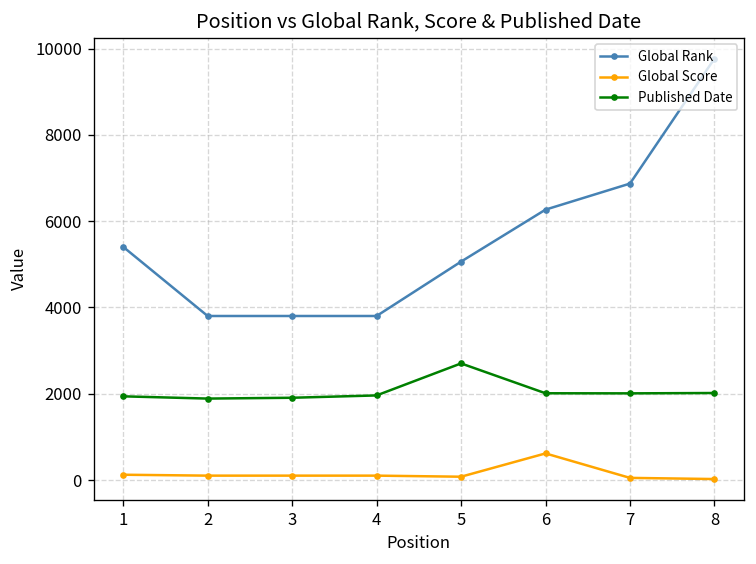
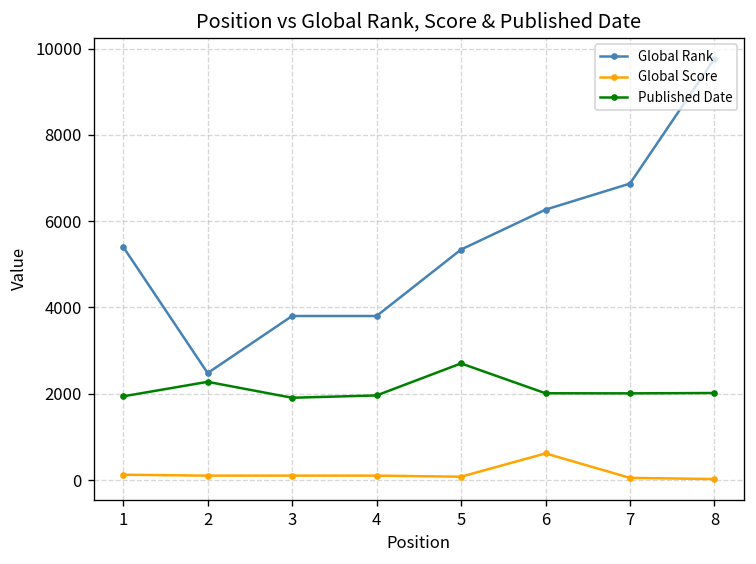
Global Rank, 2: 3800 -> 2500
Published Date, 2: 1900 -> 2300
Global Rank, 5: 5100 -> 5300
